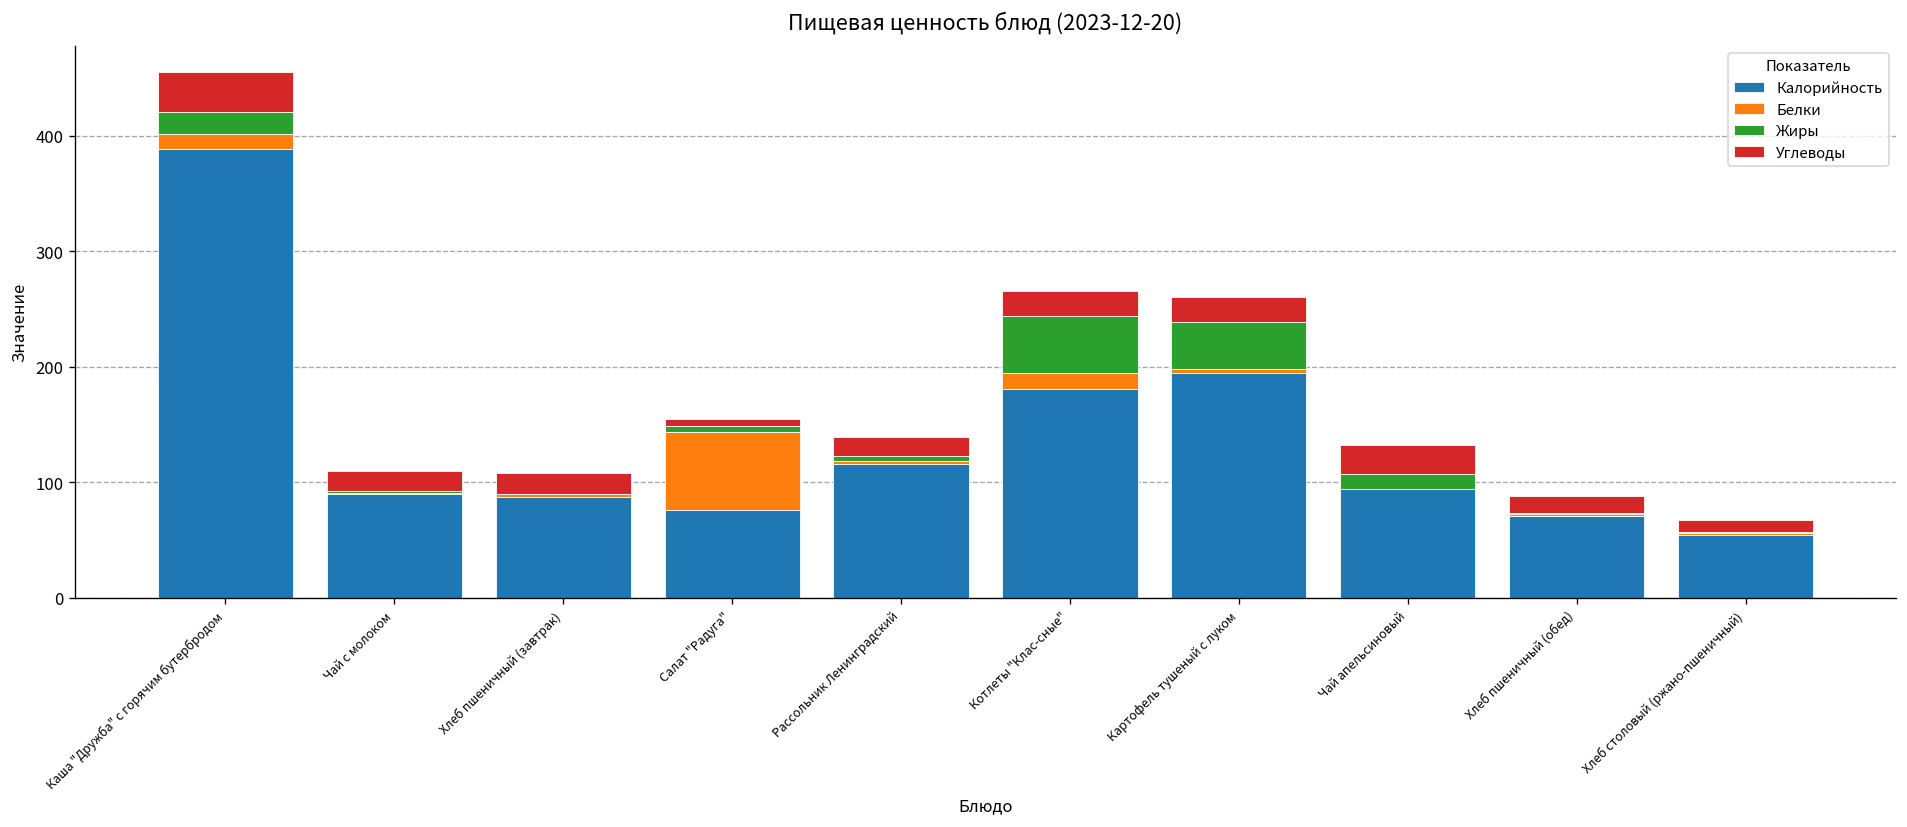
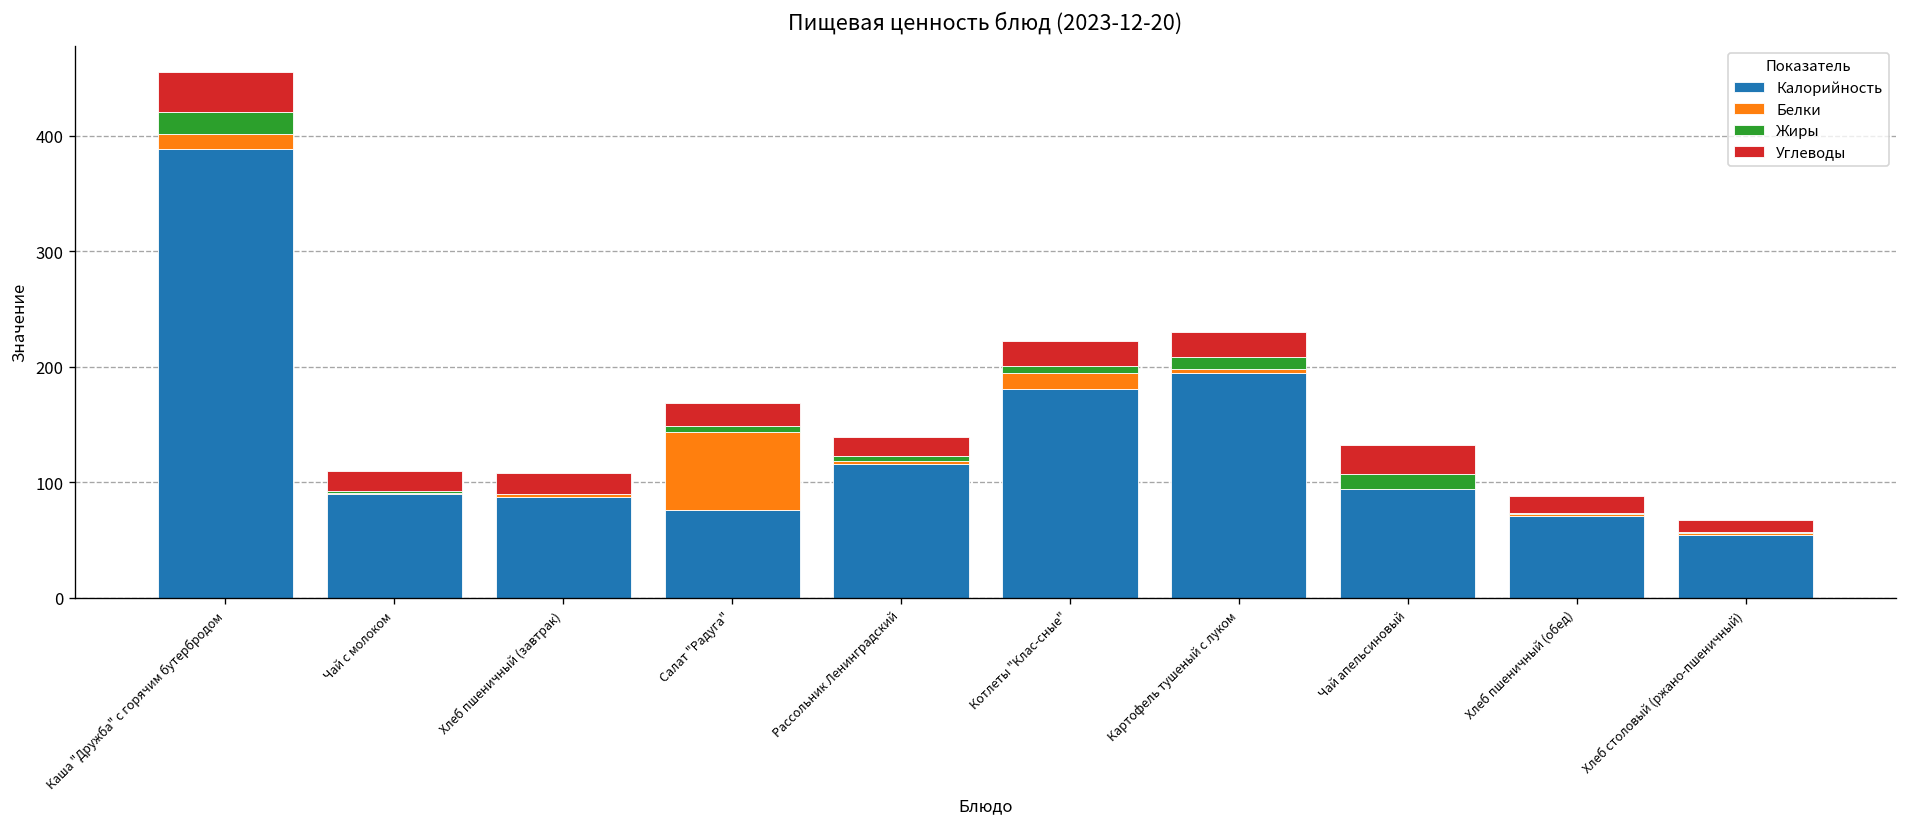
Углеводы, Салат "Радуга": 10 -> 20
Жиры, Котлеты "Клас-сные": 50 -> 10
Жиры, Картофель тушеный с луком: 40 -> 10
